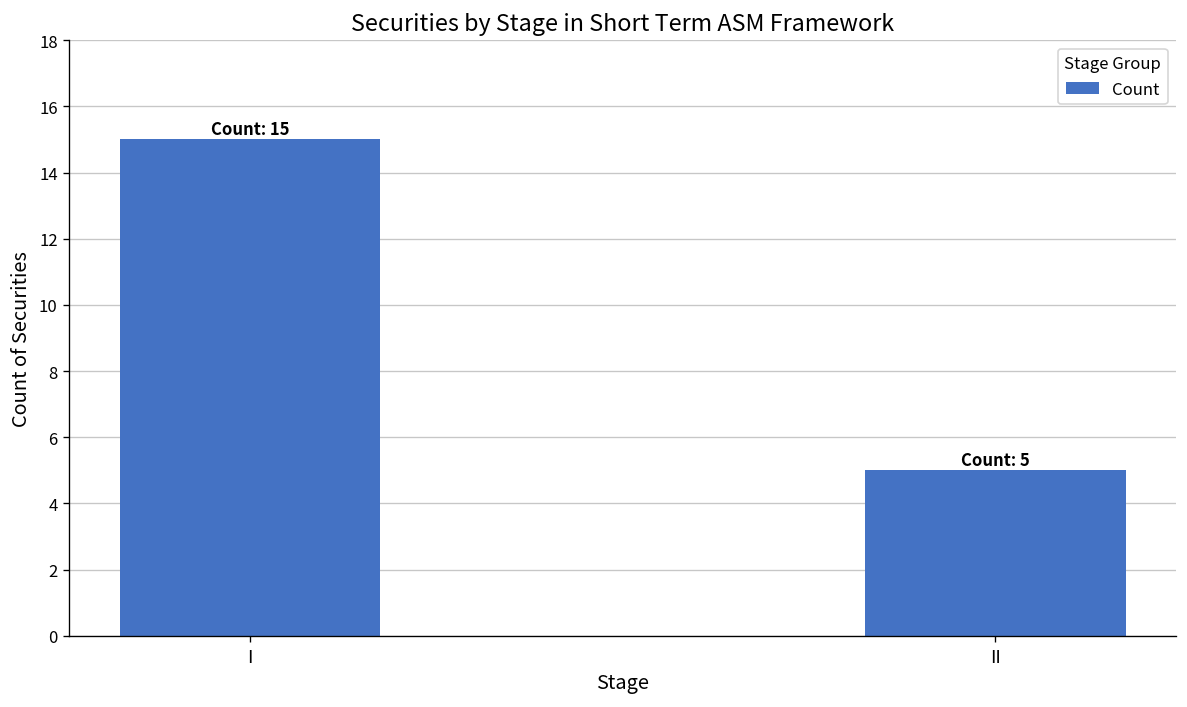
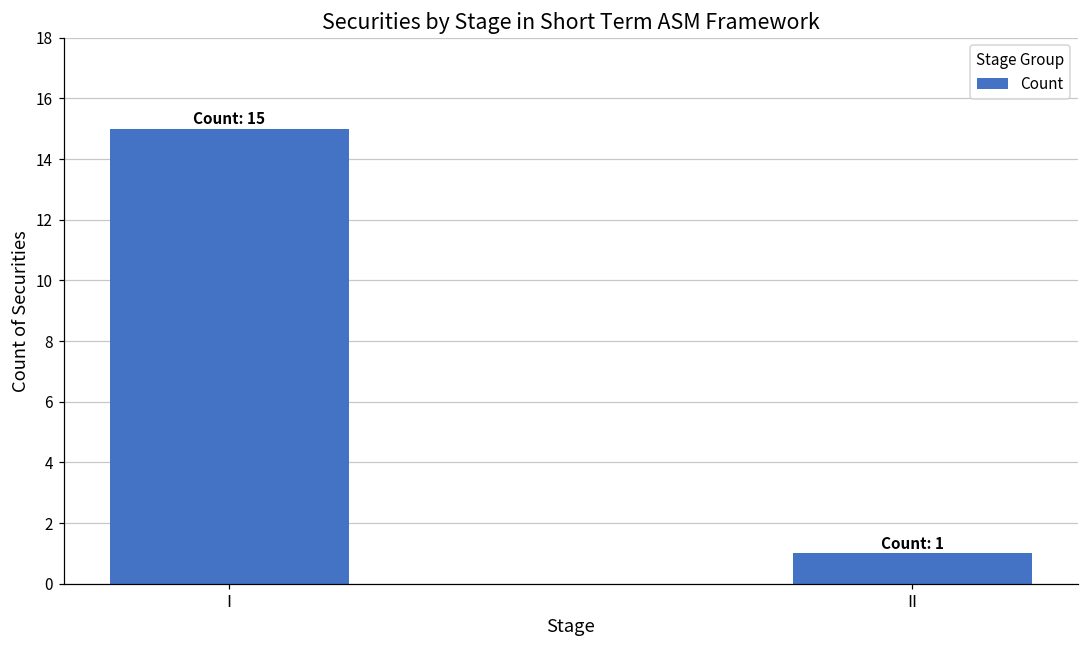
II: 5 -> 1
